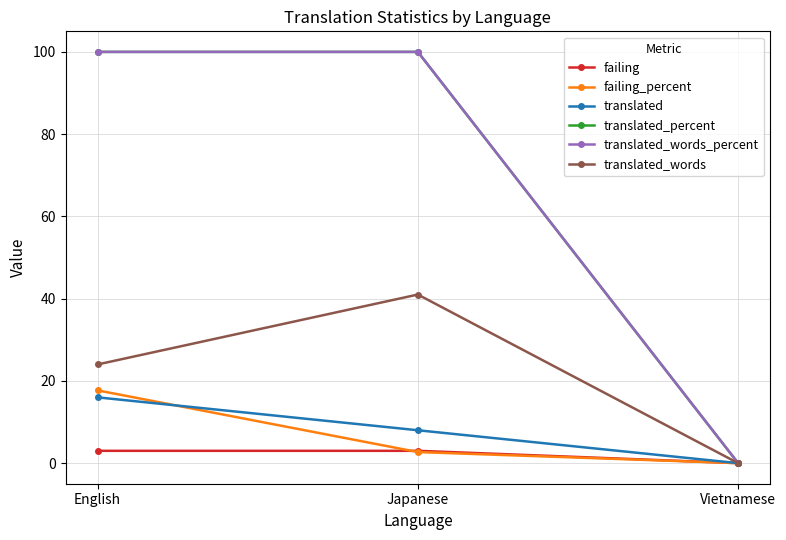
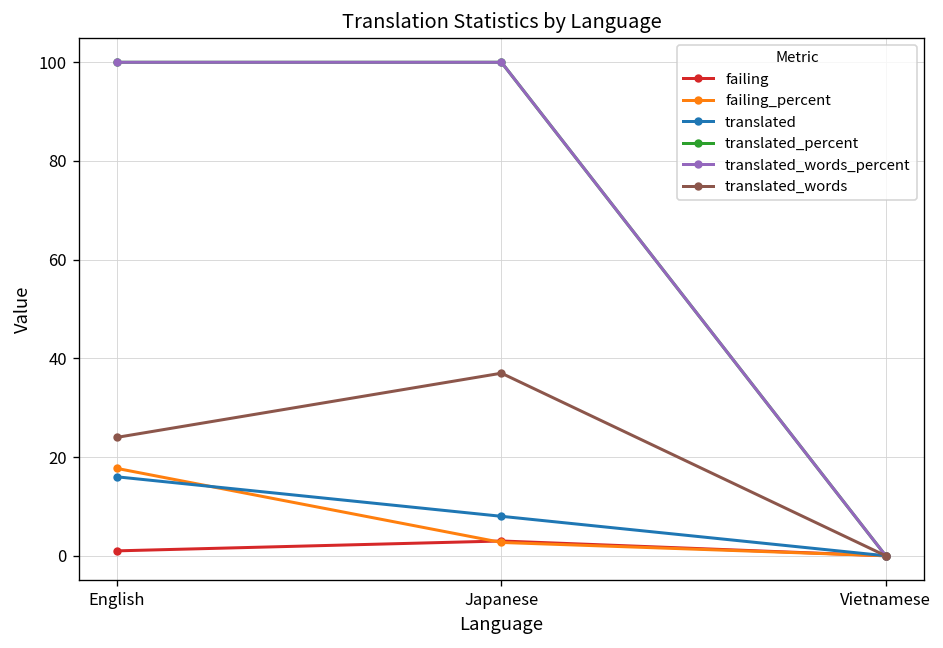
failing, English: 3 -> 1
translated_words, Japanese: 41 -> 37
